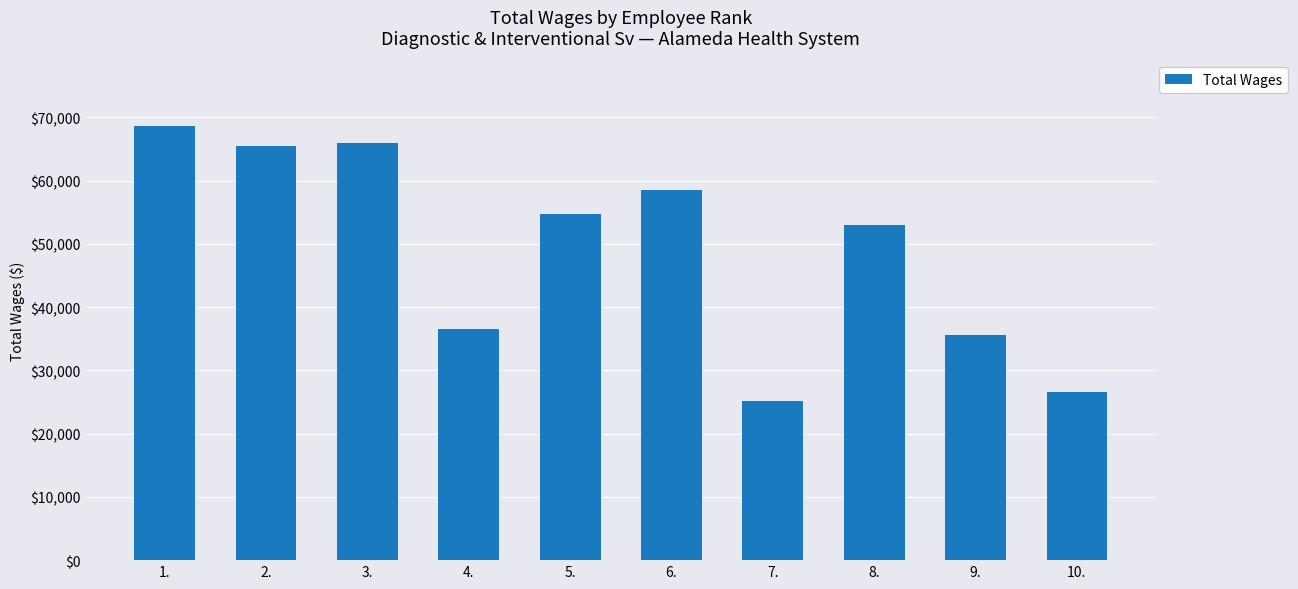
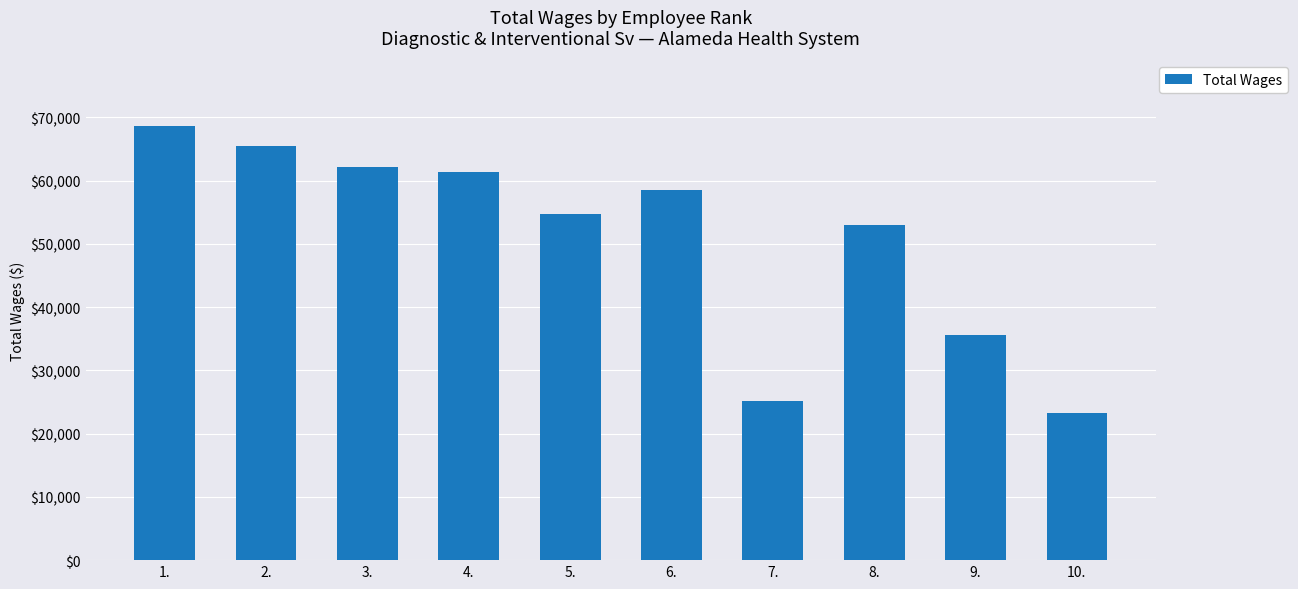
3.: $66,000 -> $62,000
4.: $37,000 -> $61,000
10.: $27,000 -> $23,000
